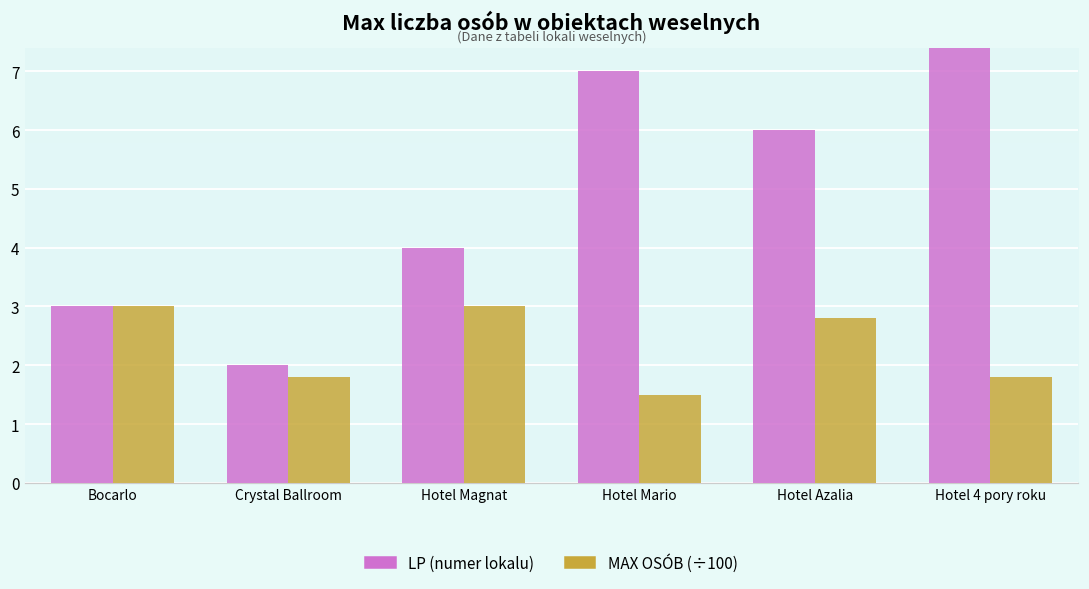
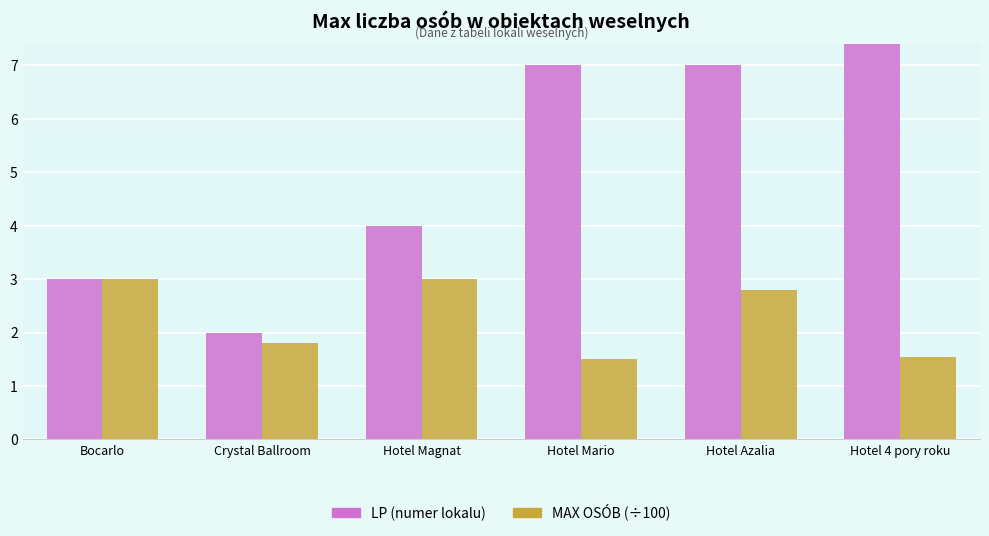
LP (numer lokalu), Hotel Azalia: 6 -> 7
MAX OSÓB (÷100), Hotel 4 pory roku: 1.8 -> 1.6
